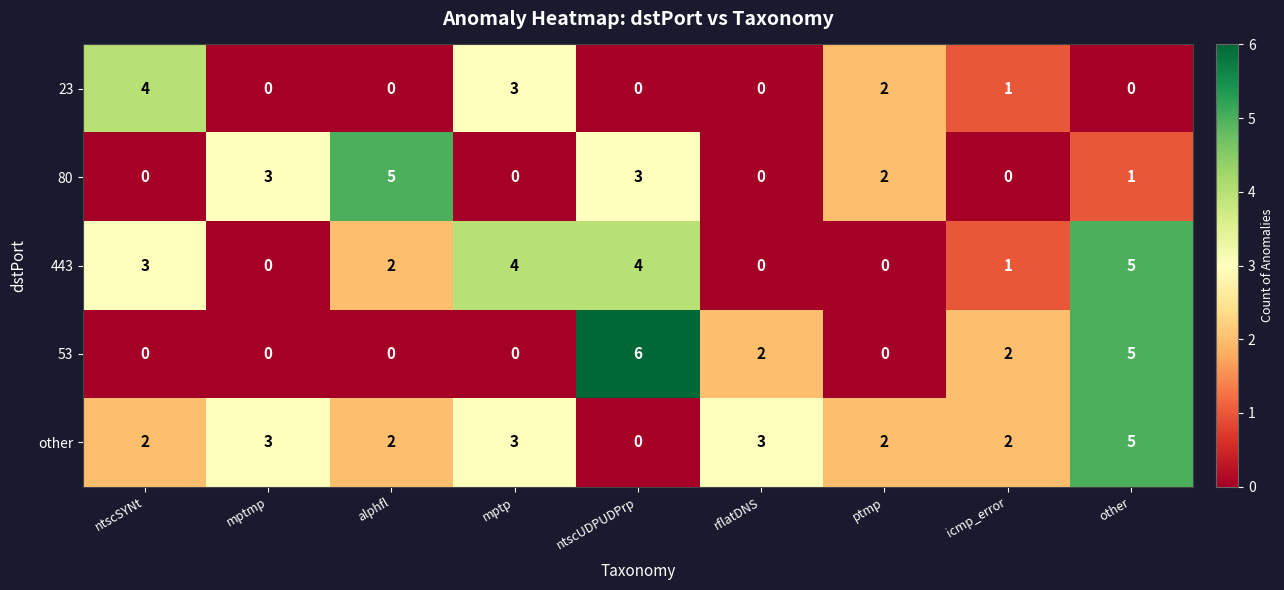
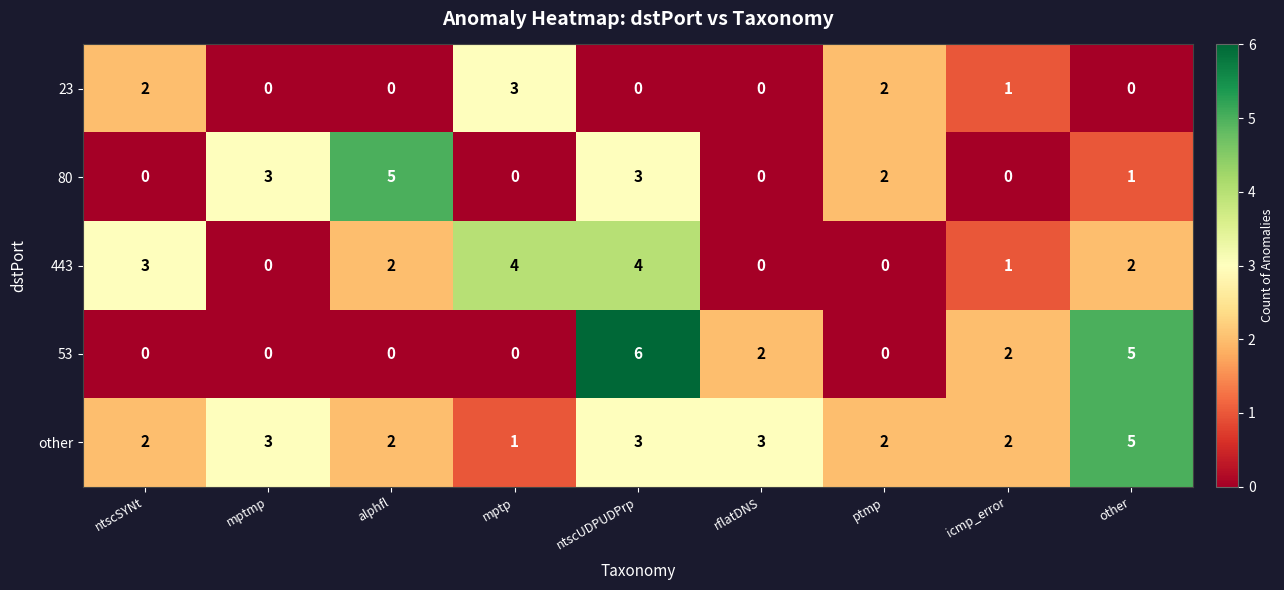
23, ntscSYNt: 4 -> 2
443, other: 5 -> 2
other, mptp: 3 -> 1
other, ntscUDPUDPrp: 0 -> 3
